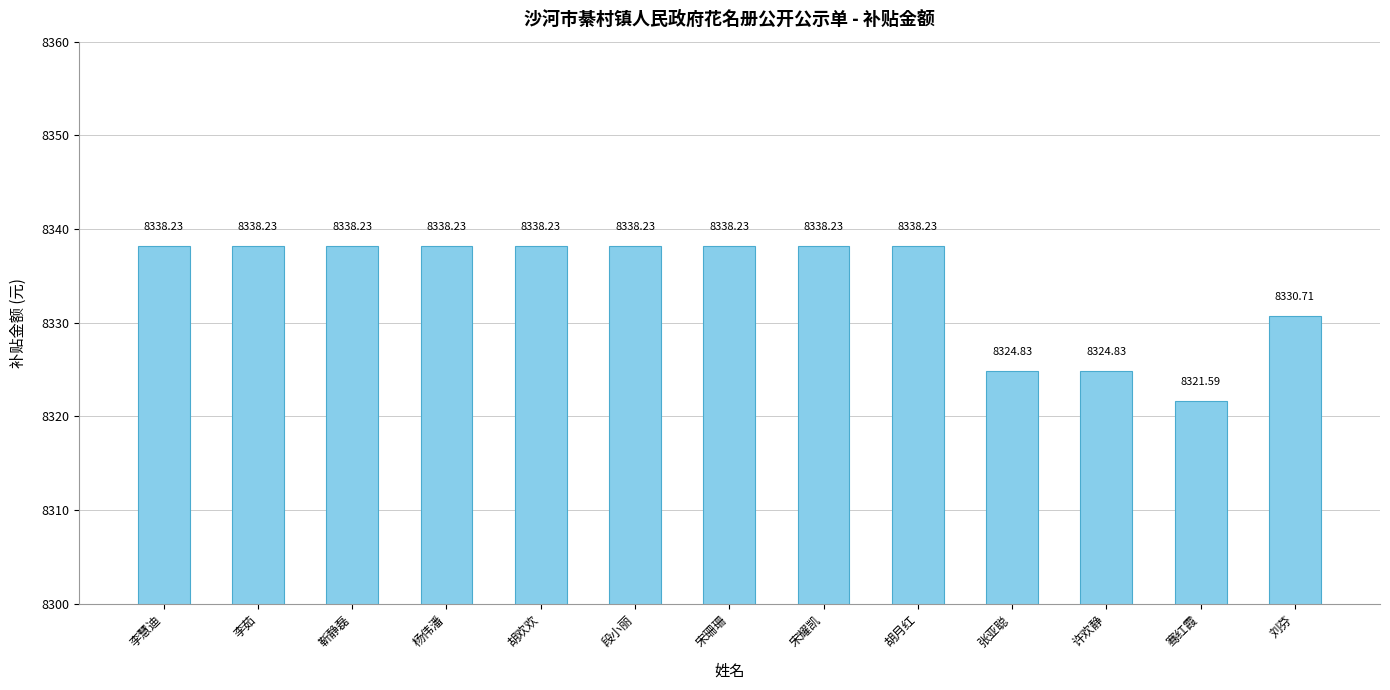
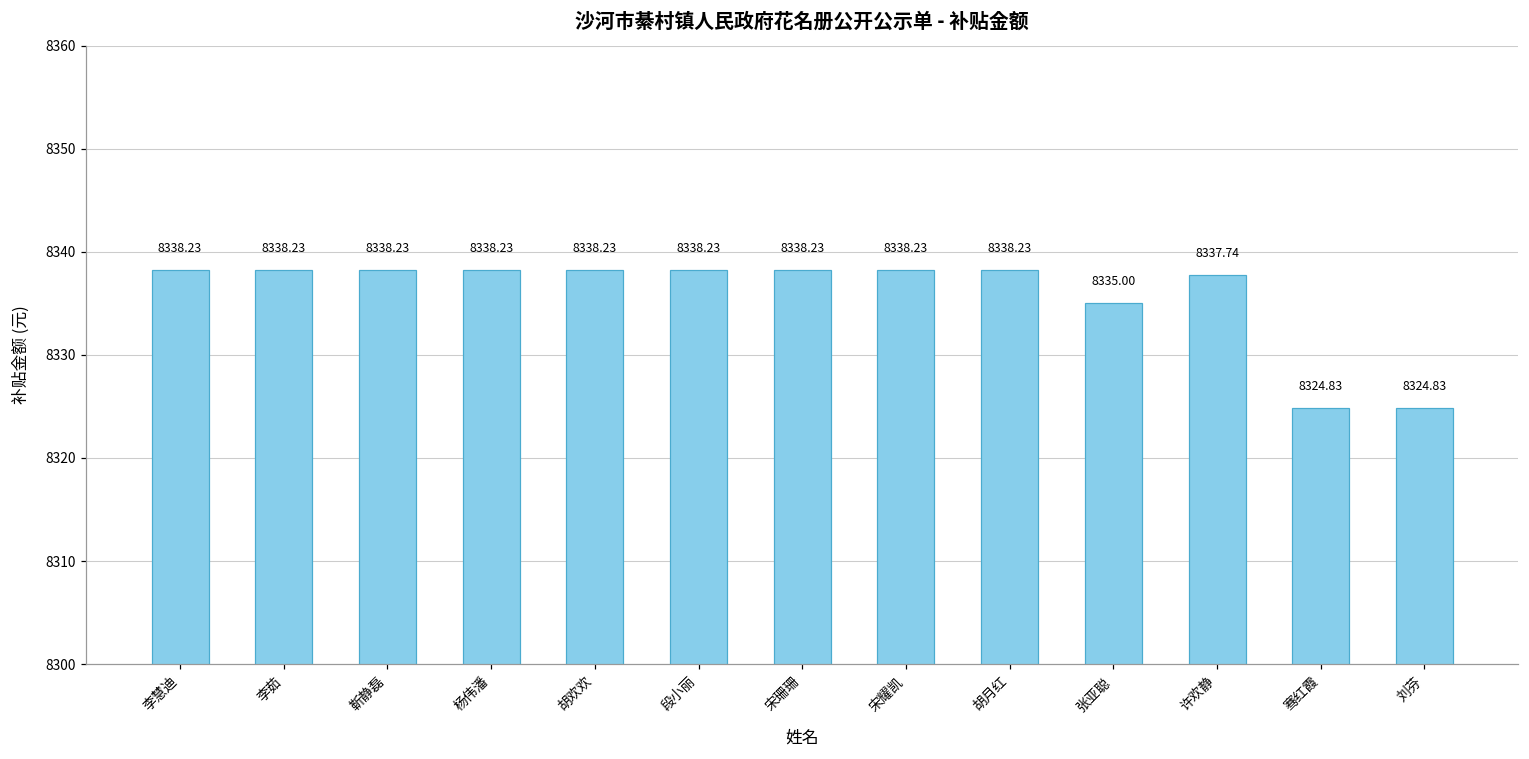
张亚聪: 8324.83 -> 8335.00
许欢静: 8324.83 -> 8337.74
骞红霞: 8321.59 -> 8324.83
刘芬: 8330.71 -> 8324.83
